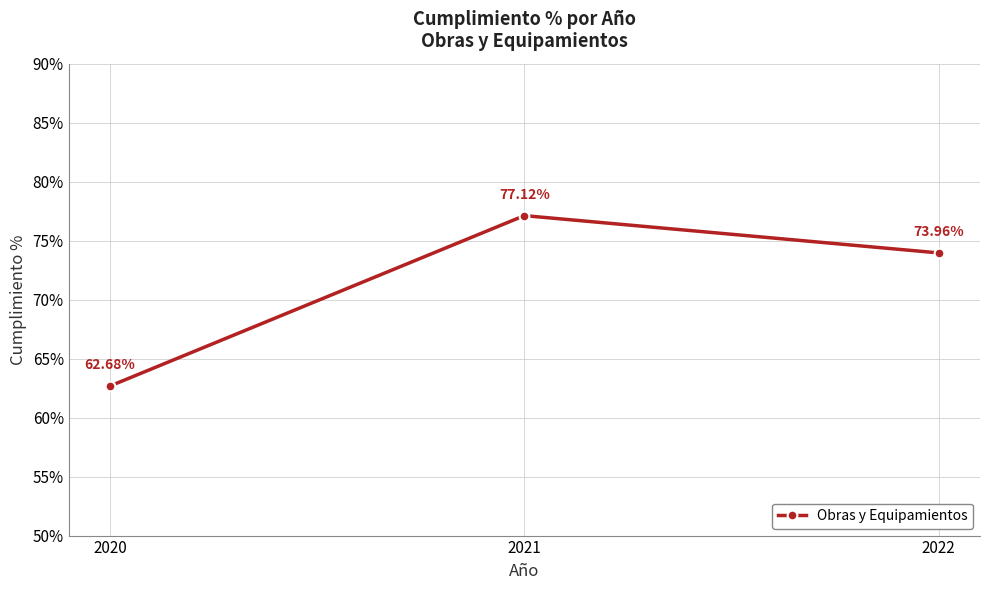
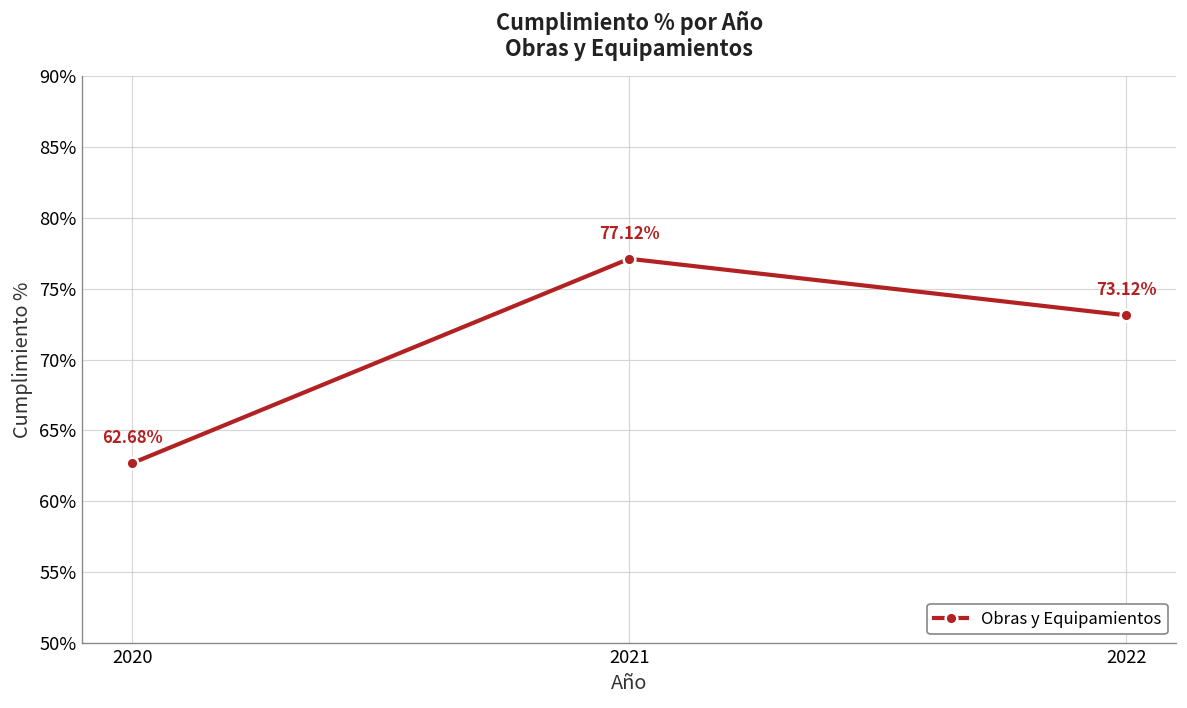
2022: 73.96% -> 73.12%
